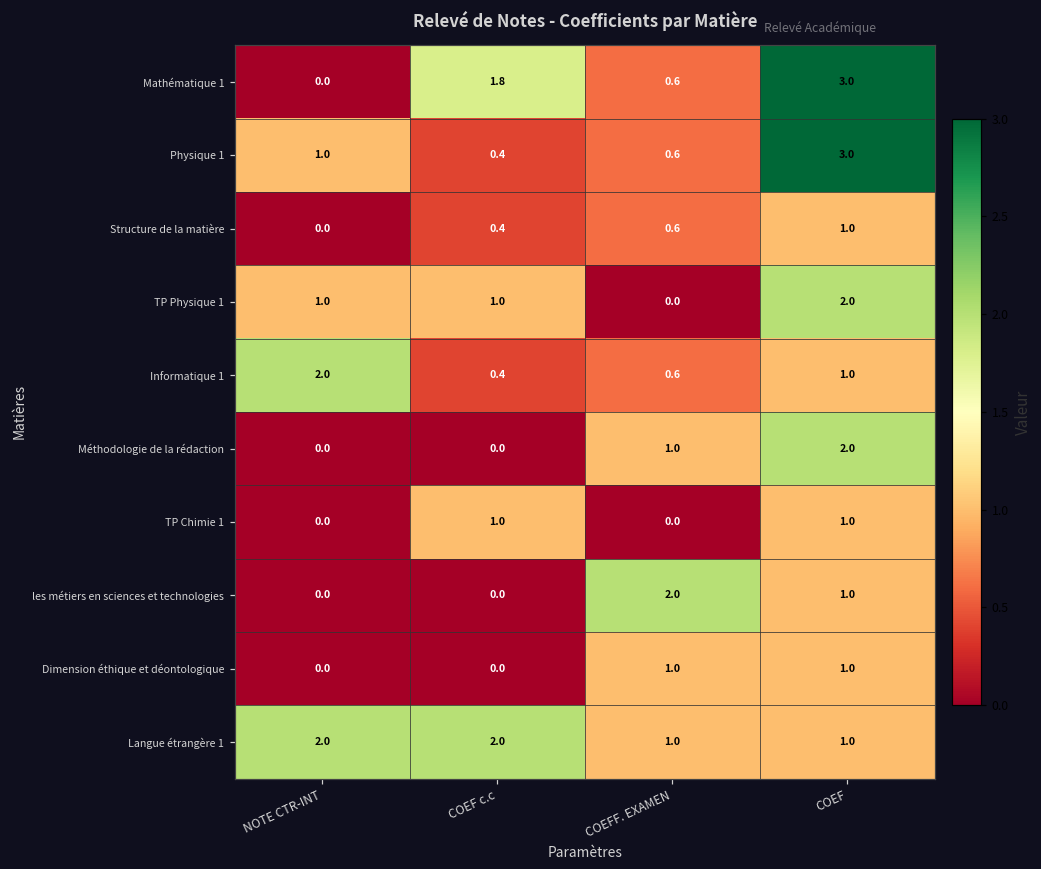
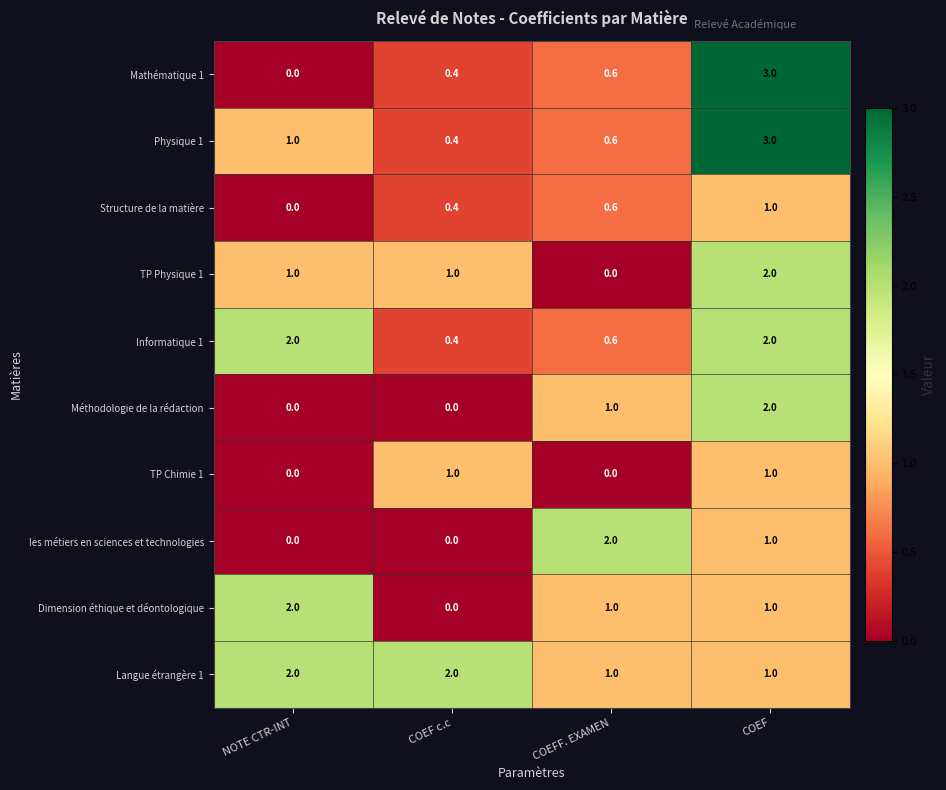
Mathématique 1, COEF c.c: 1.8 -> 0.4
Informatique 1, COEF: 1.0 -> 2.0
Dimension éthique et déontologique, NOTE CTR-INT: 0.0 -> 2.0
